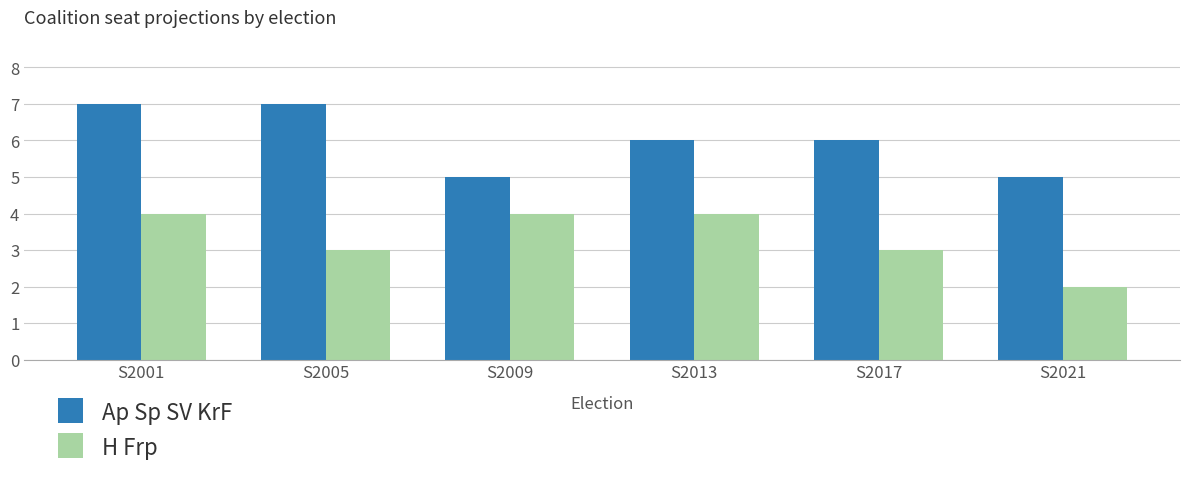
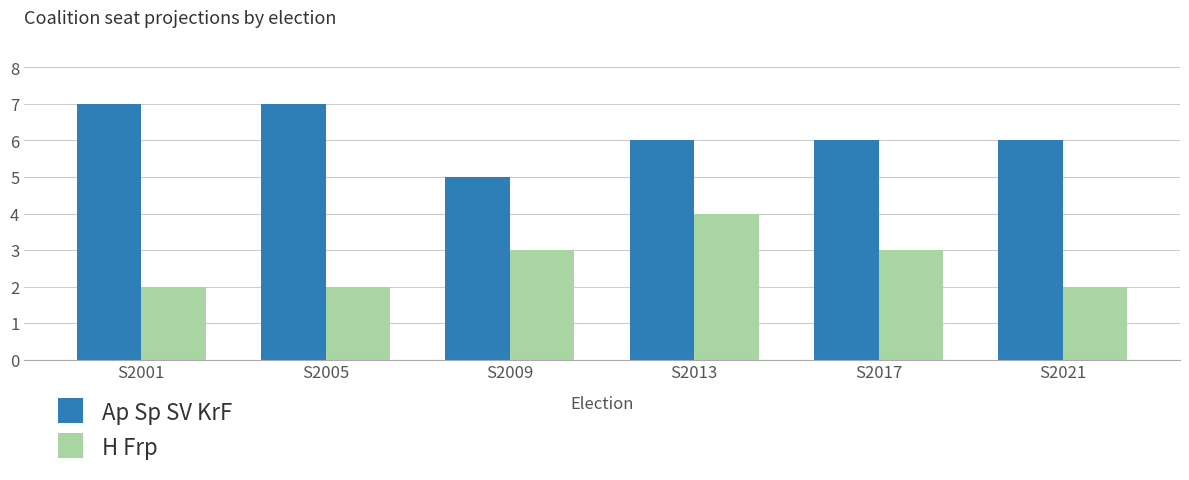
H Frp, S2001: 4 -> 2
H Frp, S2005: 3 -> 2
H Frp, S2009: 4 -> 3
Ap Sp SV KrF, S2021: 5 -> 6
